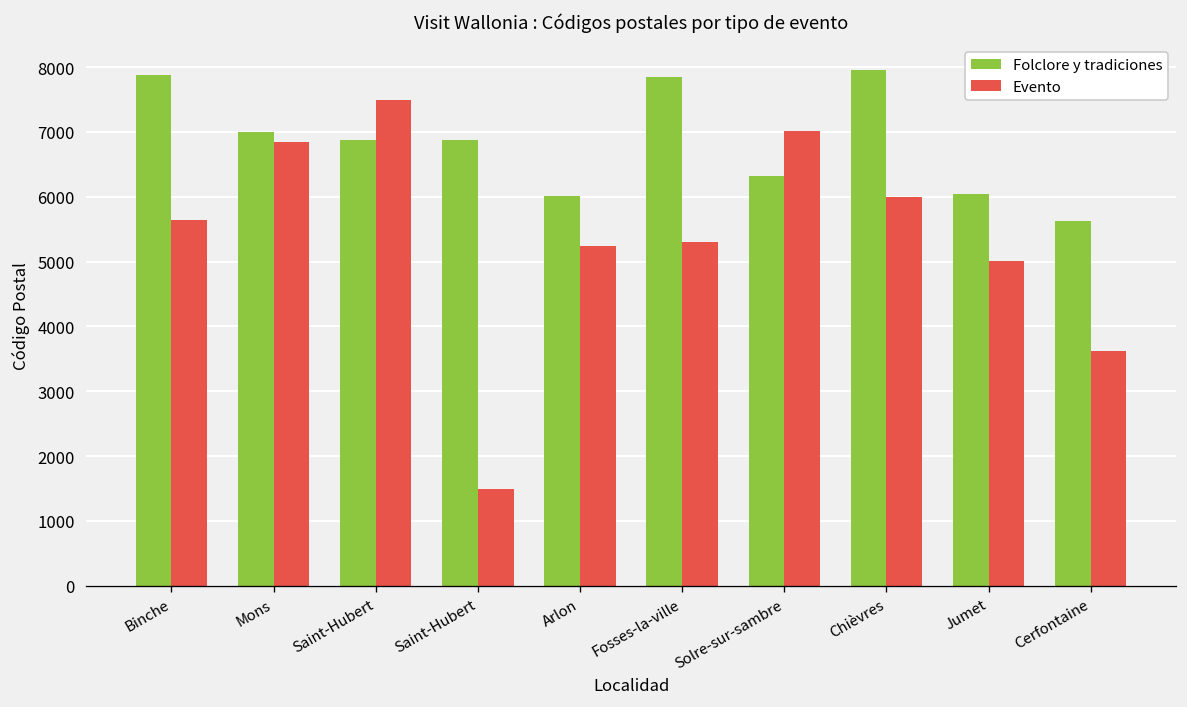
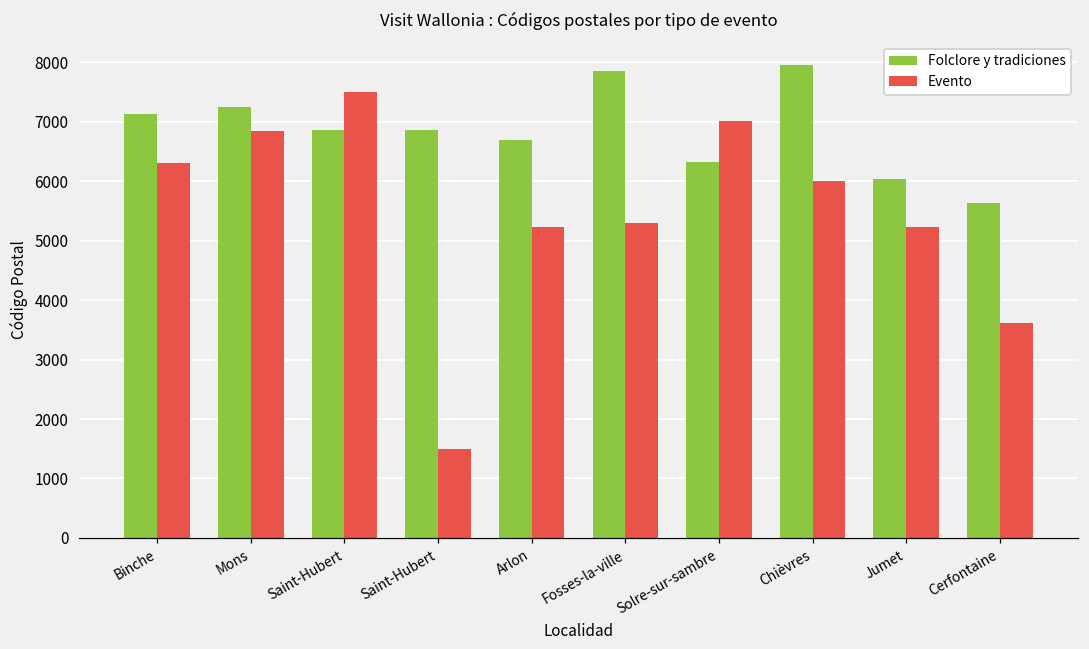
Folclore y tradiciones, Binche: 7900 -> 7100
Evento, Binche: 5600 -> 6300
Folclore y tradiciones, Mons: 7000 -> 7200
Folclore y tradiciones, Arlon: 6000 -> 6700
Evento, Jumet: 5000 -> 5200
